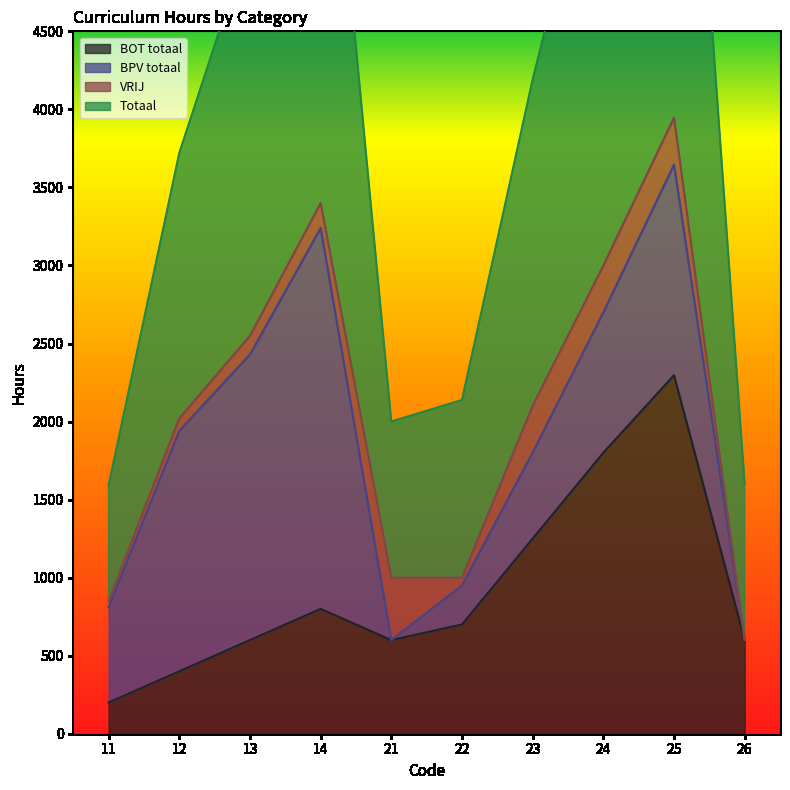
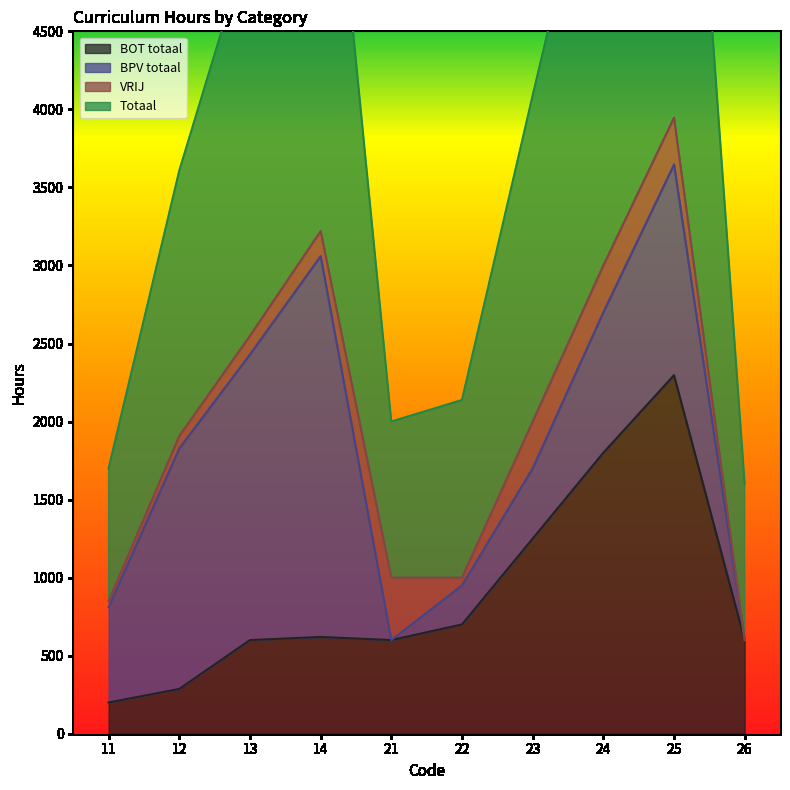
Totaal, 11: 740 -> 850
BOT totaal, 12: 400 -> 290
BOT totaal, 14: 800 -> 620
BPV totaal, 23: 550 -> 450
